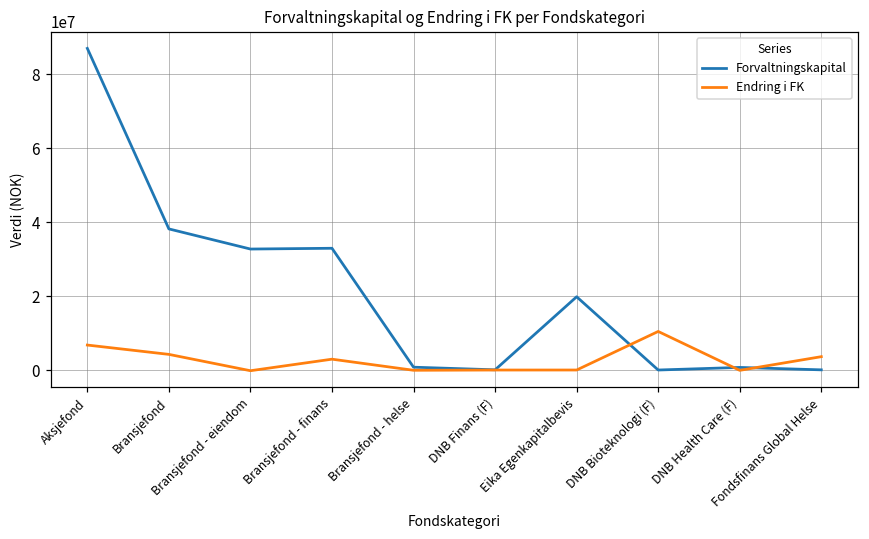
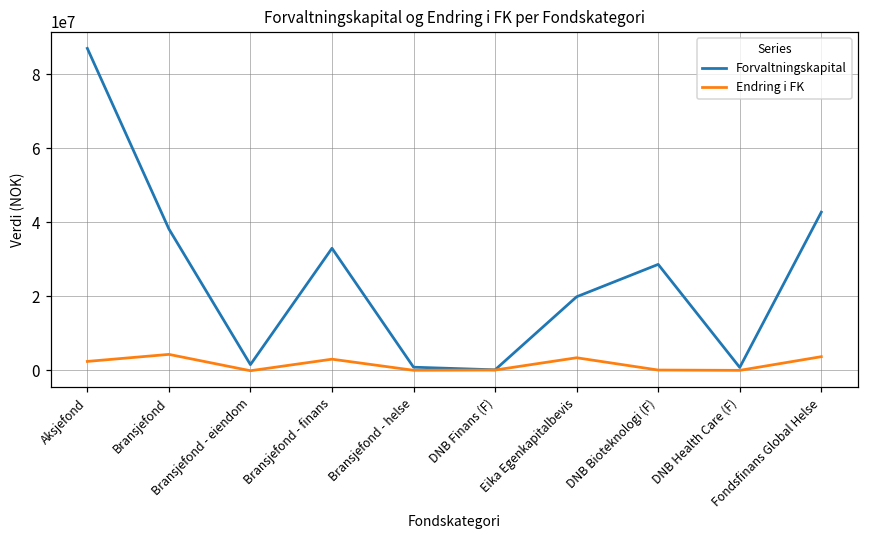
Endring i FK, Aksjefond: 7000000 -> 2000000
Forvaltningskapital, Bransjefond - eiendom: 33000000 -> 1000000
Endring i FK, Eika Egenkapitalbevis: 0 -> 3000000
Forvaltningskapital, DNB Bioteknologi (F): 0 -> 29000000
Endring i FK, DNB Bioteknologi (F): 10000000 -> 0
Forvaltningskapital, Fondsfinans Global Helse: 0 -> 43000000
